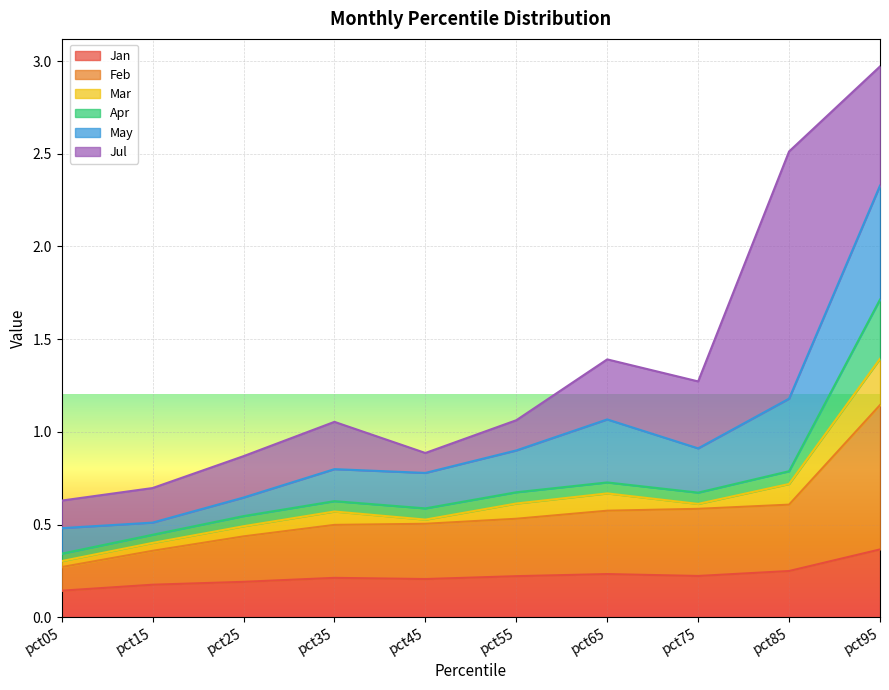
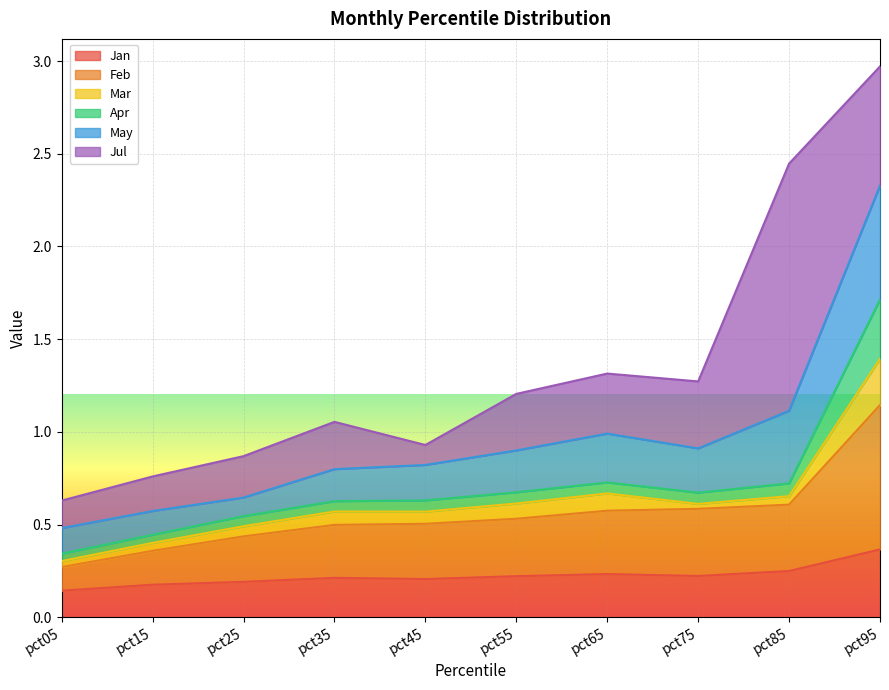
May, pct15: 0.07 -> 0.13
Mar, pct45: 0.02 -> 0.07
Jul, pct55: 0.16 -> 0.30
May, pct65: 0.34 -> 0.26
Mar, pct85: 0.11 -> 0.05
